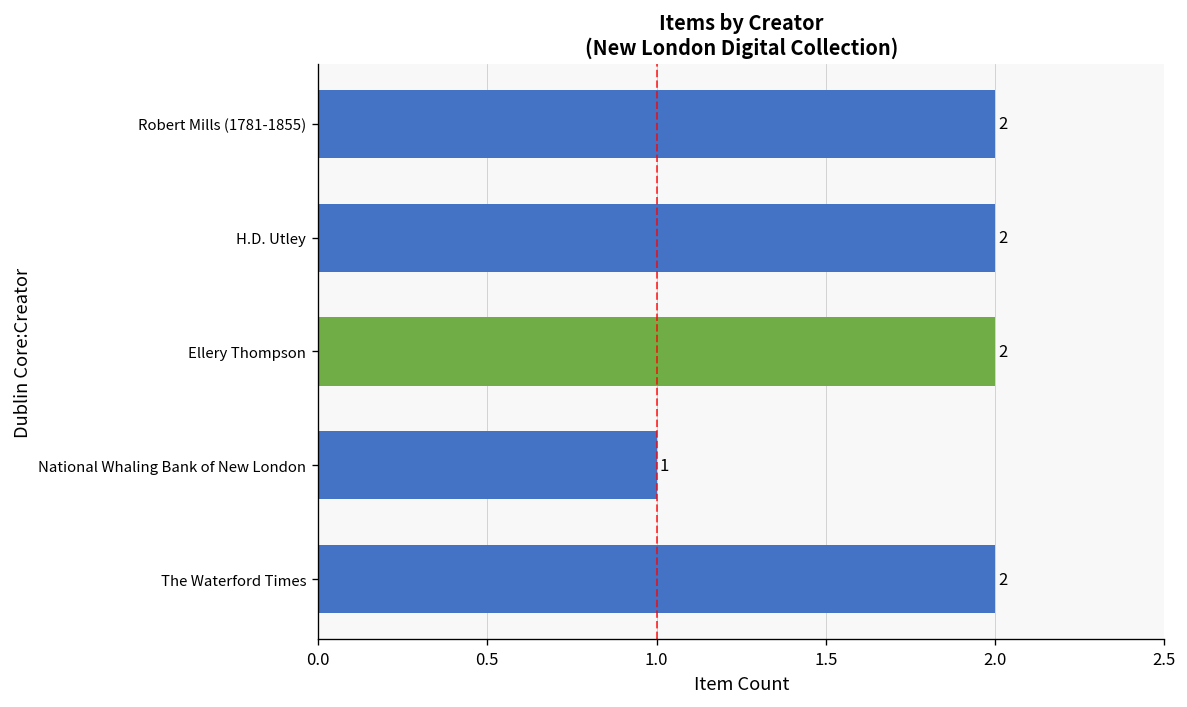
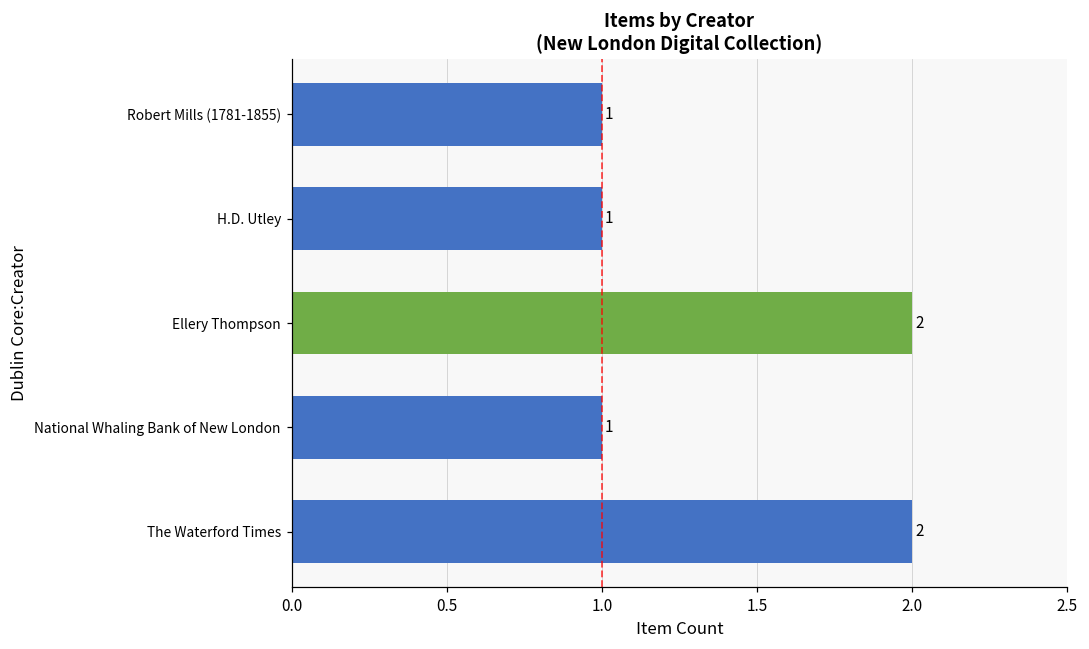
Robert Mills (1781-1855): 2 -> 1
H.D. Utley: 2 -> 1
